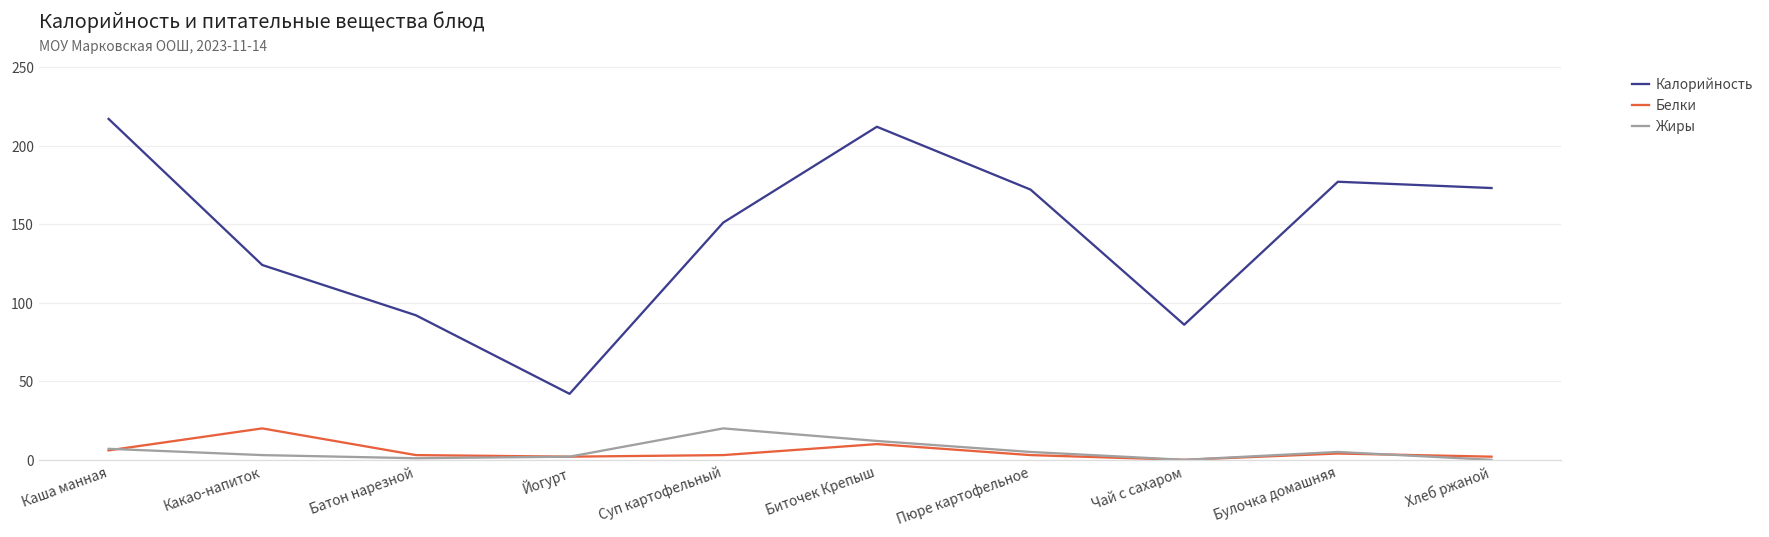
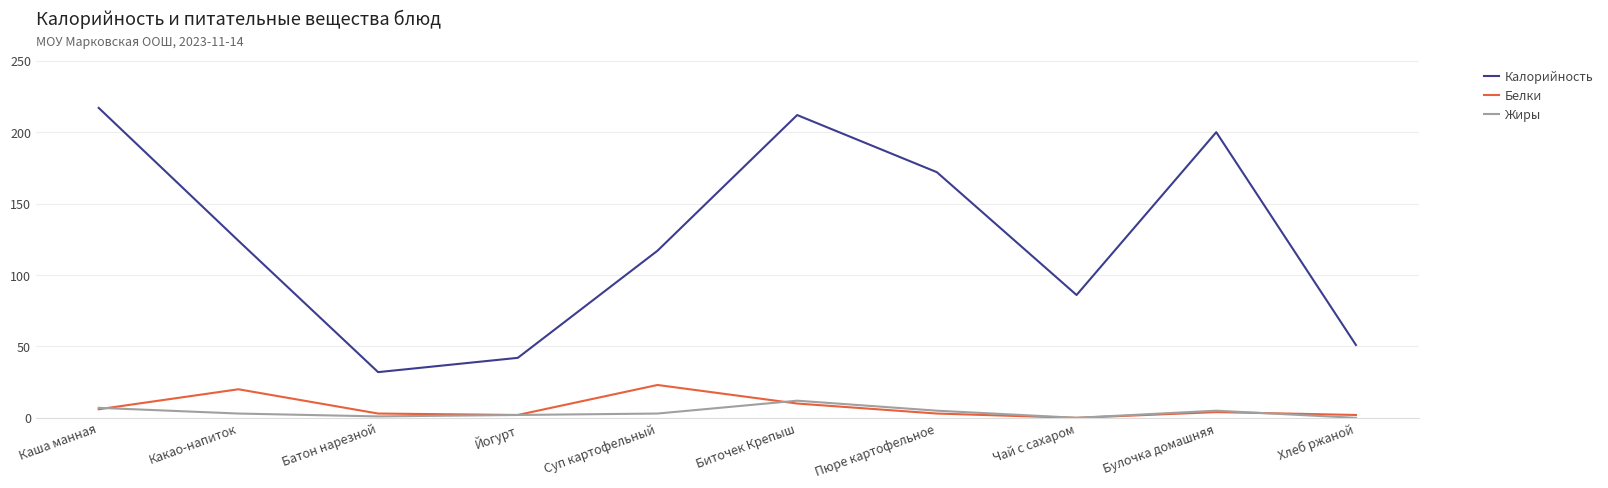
Калорийность, Батон нарезной: 92 -> 32
Калорийность, Суп картофельный: 151 -> 117
Белки, Суп картофельный: 3 -> 23
Жиры, Суп картофельный: 20 -> 3
Калорийность, Булочка домашняя: 177 -> 200
Калорийность, Хлеб ржаной: 173 -> 51
